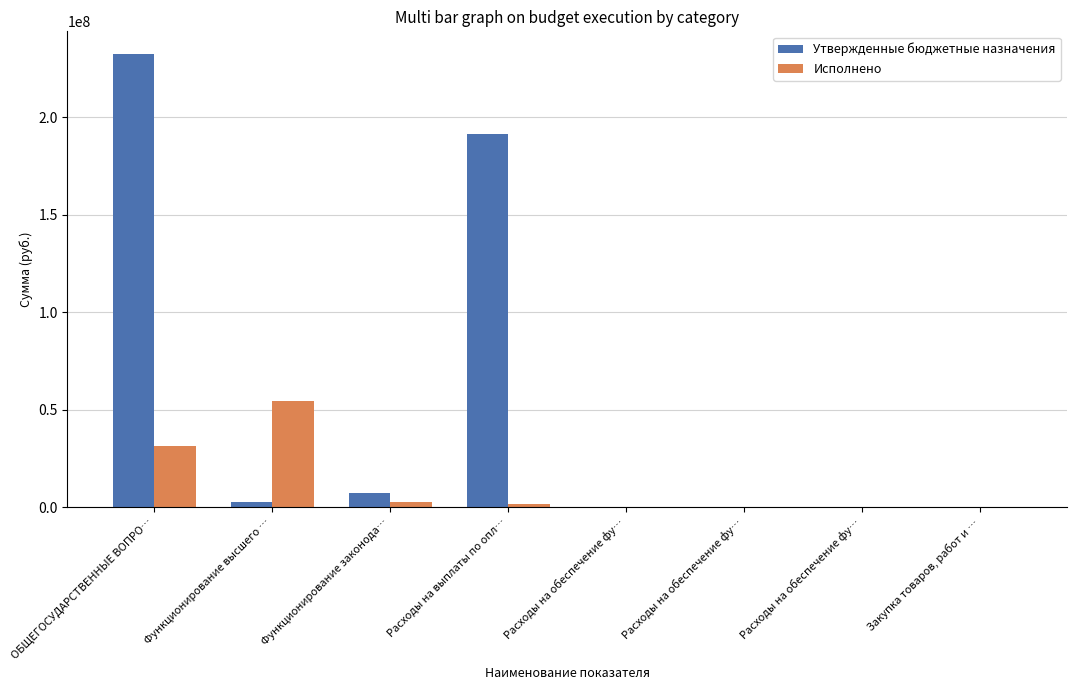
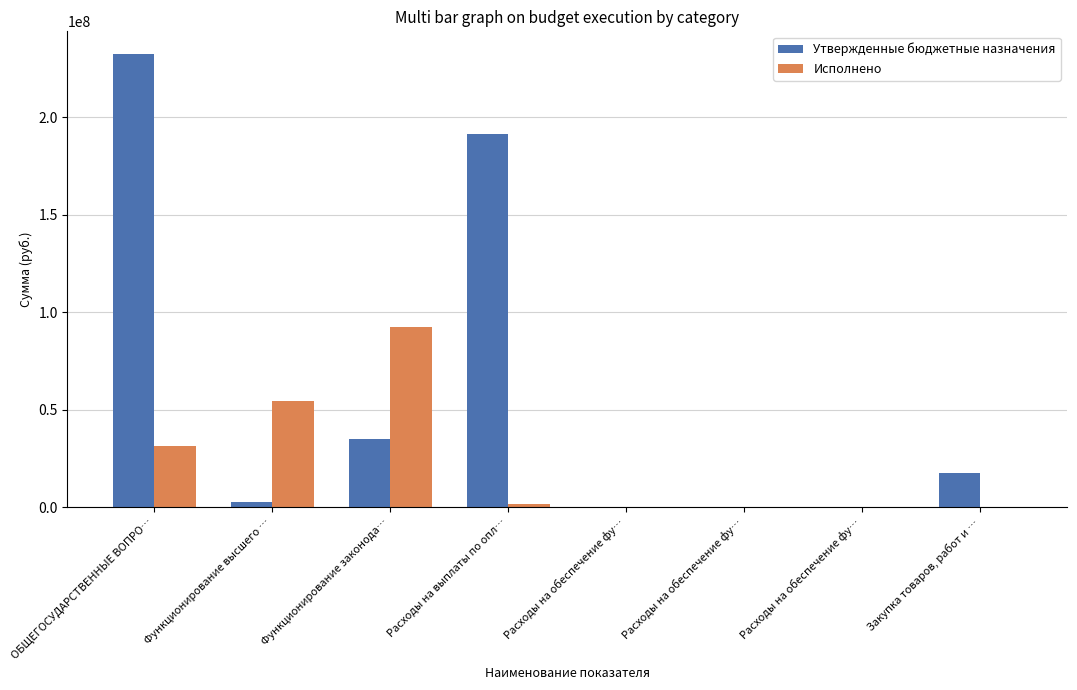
Утвержденные бюджетные назначения, Функционирование законода…: 8000000 -> 35000000
Исполнено, Функционирование законода…: 3000000 -> 93000000
Утвержденные бюджетные назначения, Закупка товаров, работ и …: 0 -> 18000000
